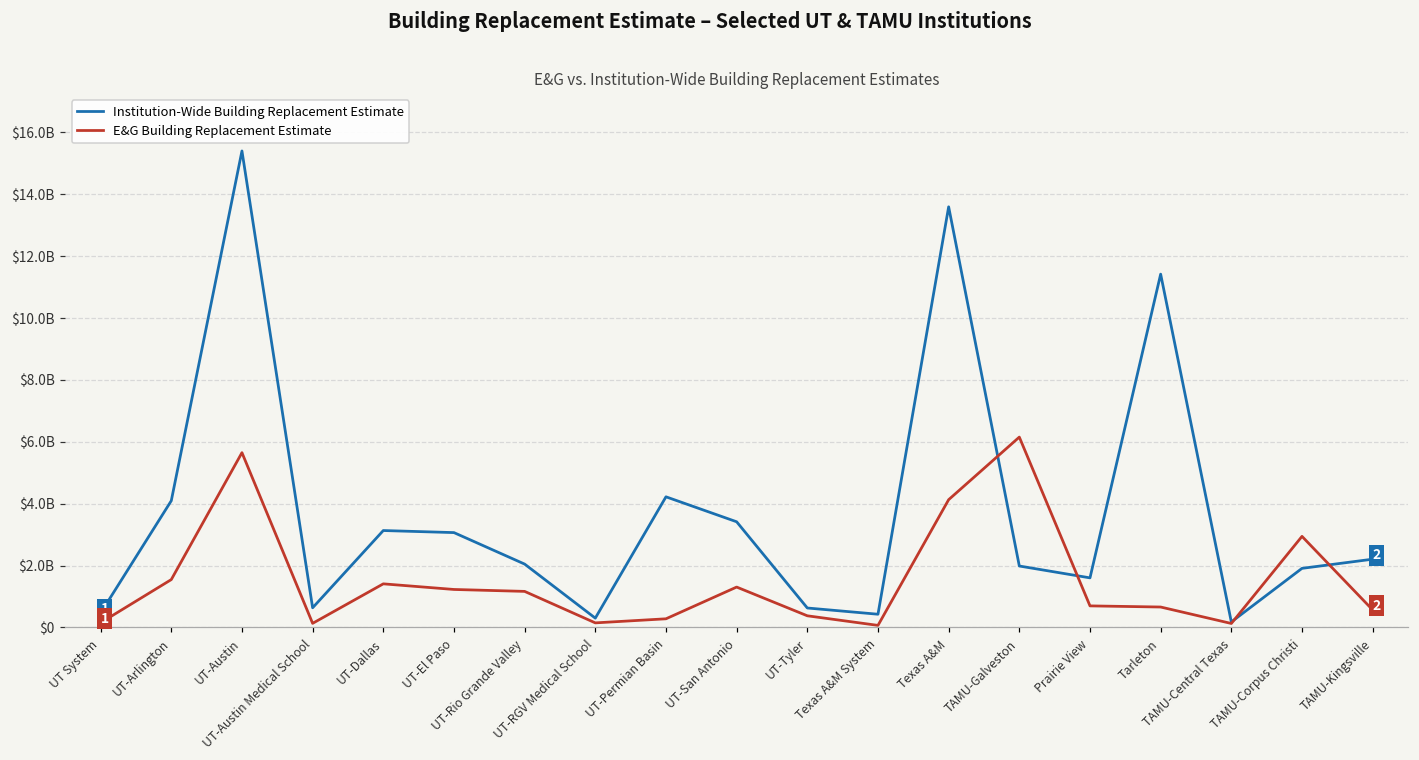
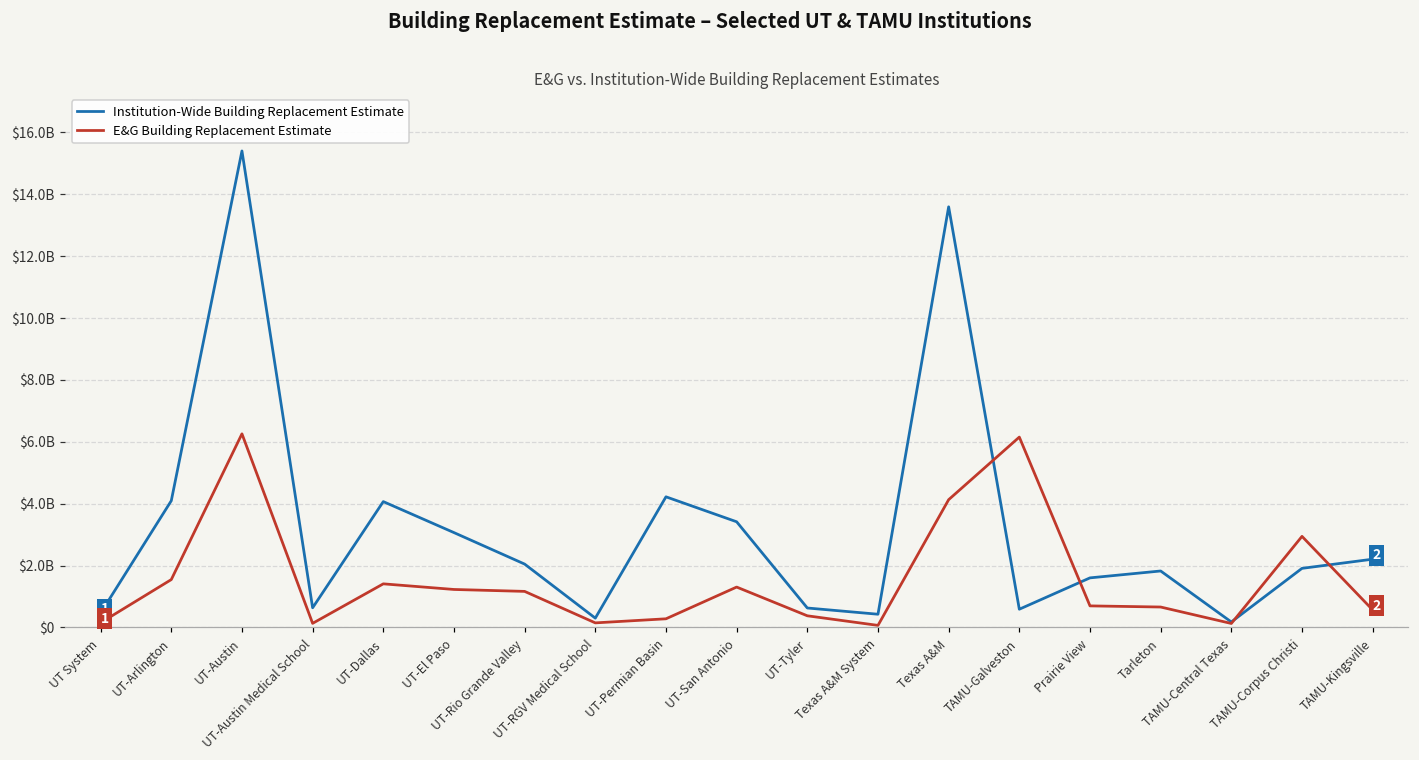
E&G Building Replacement Estimate, UT-Austin: $5600000000 -> $6300000000
Institution-Wide Building Replacement Estimate, UT-Dallas: $3100000000 -> $4100000000
Institution-Wide Building Replacement Estimate, TAMU-Galveston: $2000000000 -> $600000000
Institution-Wide Building Replacement Estimate, Tarleton: $11400000000 -> $1800000000
